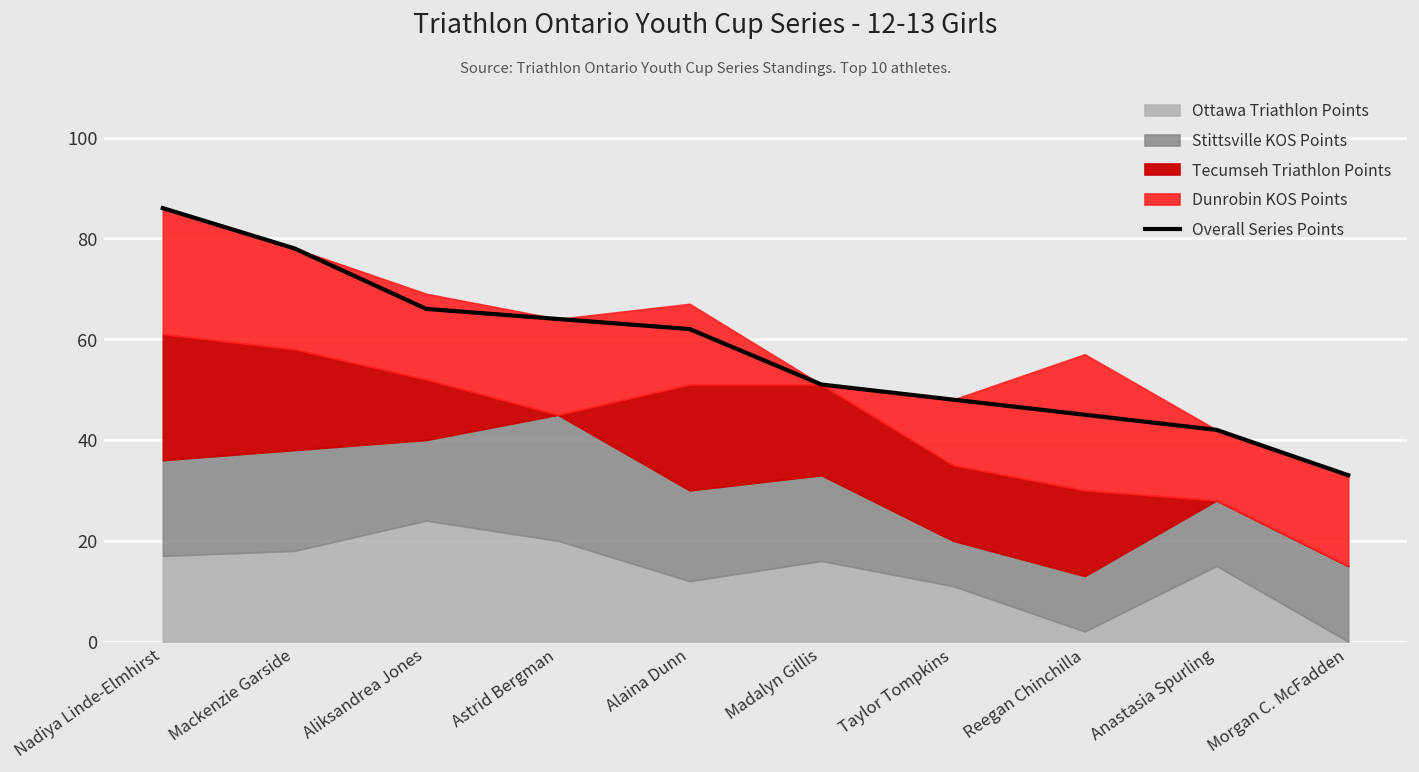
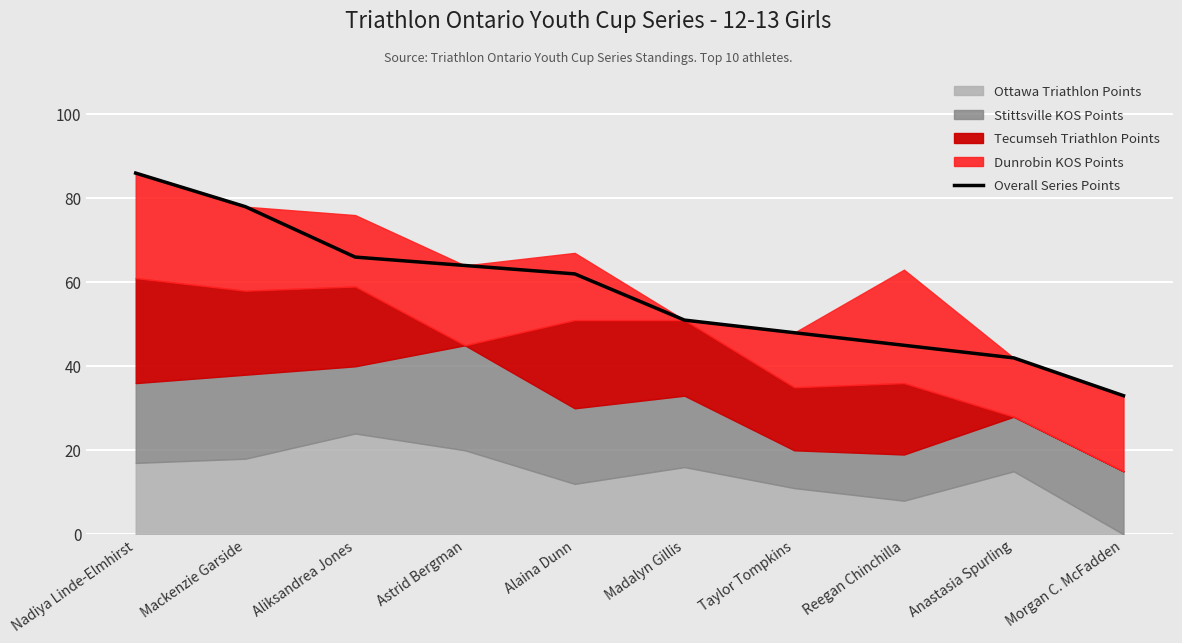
Tecumseh Triathlon Points, Aliksandrea Jones: 12 -> 19
Ottawa Triathlon Points, Reegan Chinchilla: 2 -> 8
